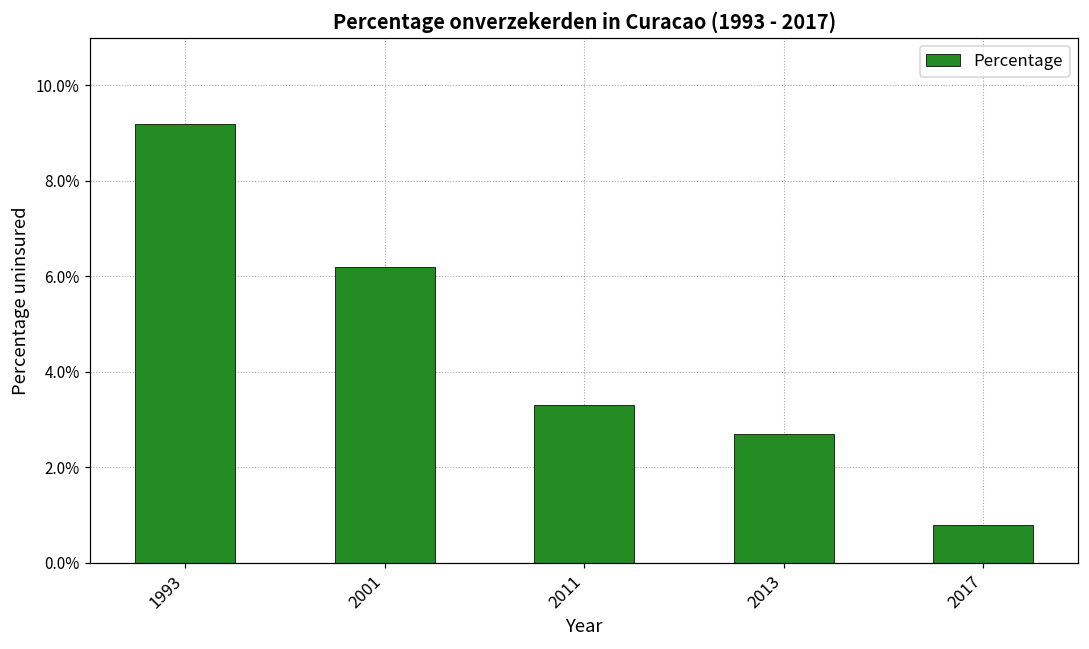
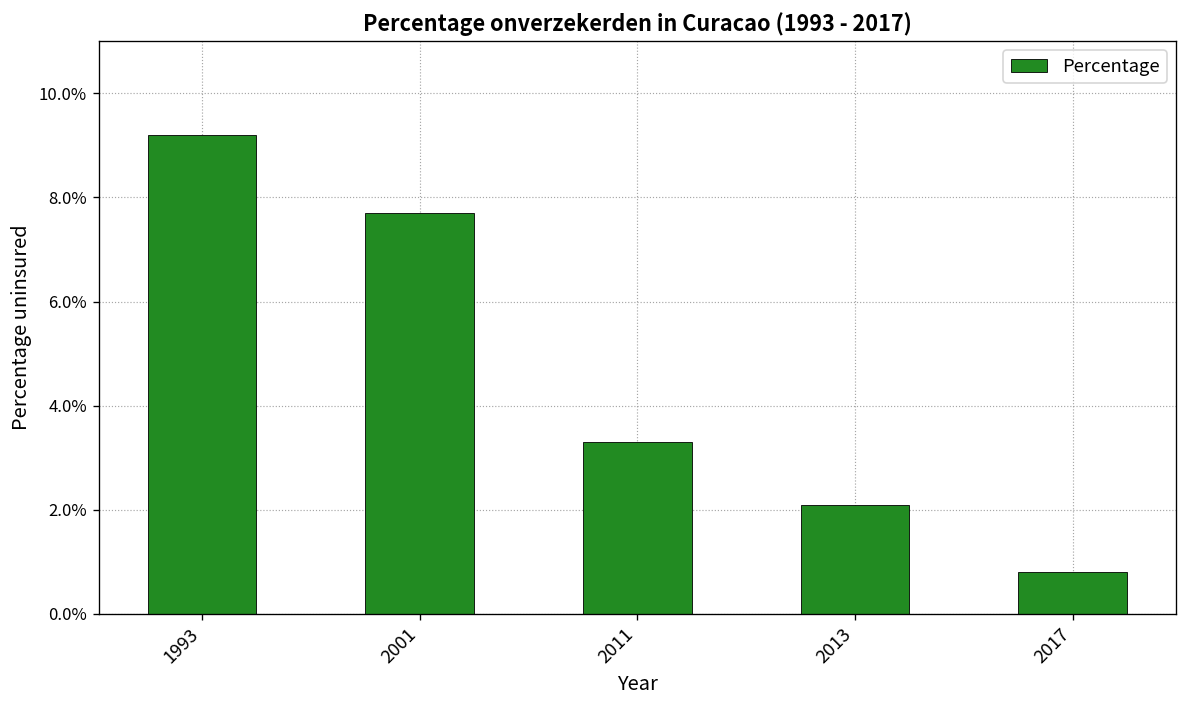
2001: 6.2% -> 7.7%
2013: 2.7% -> 2.1%
